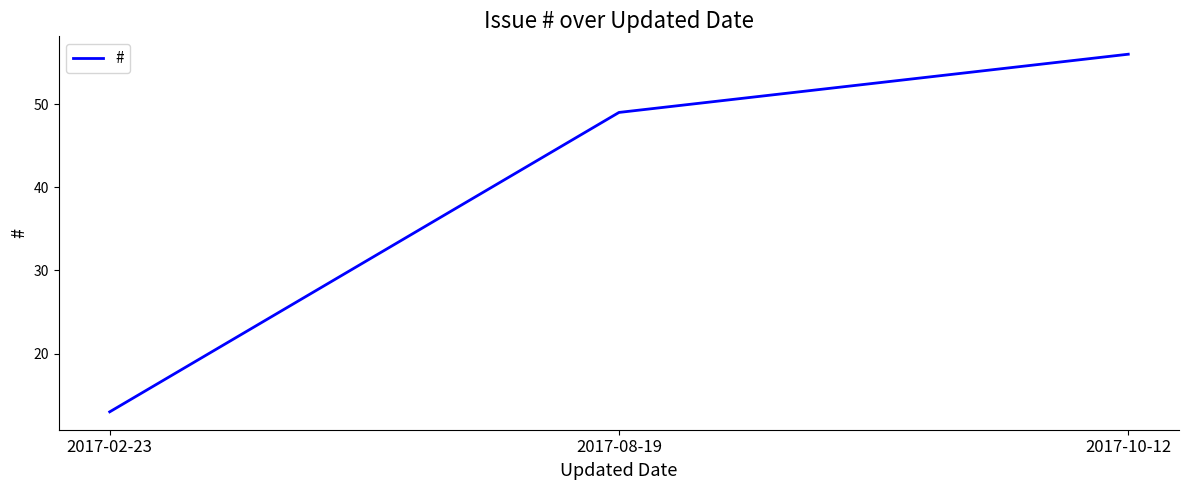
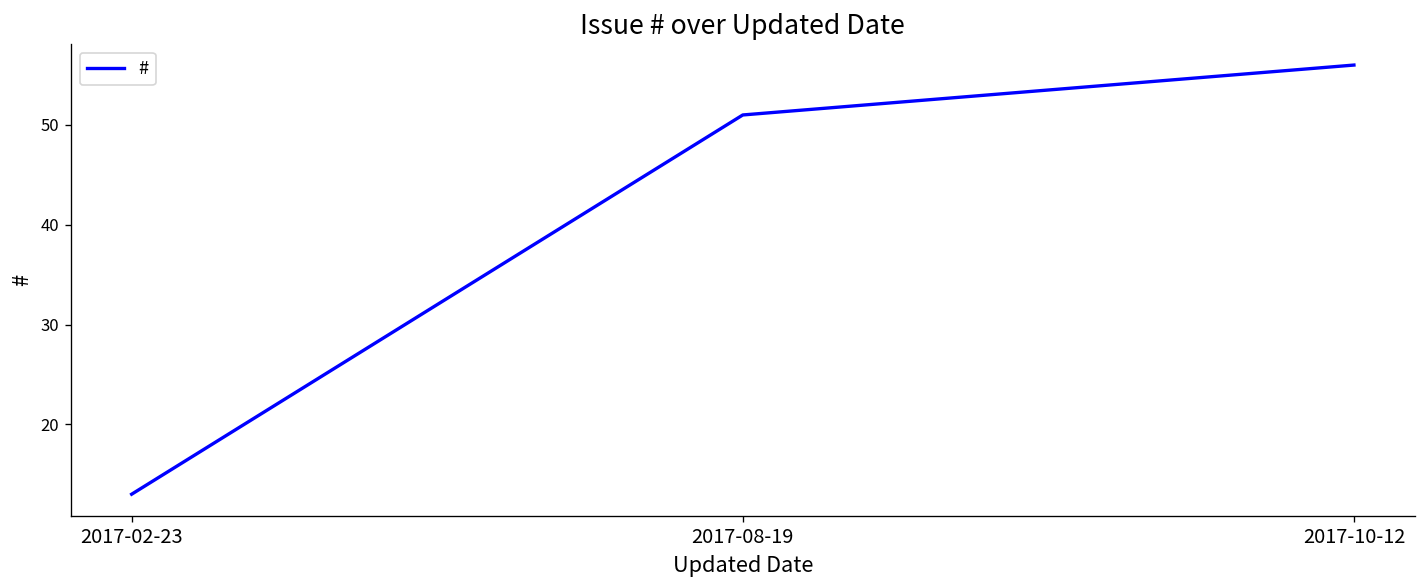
2017-08-19: 49 -> 51
